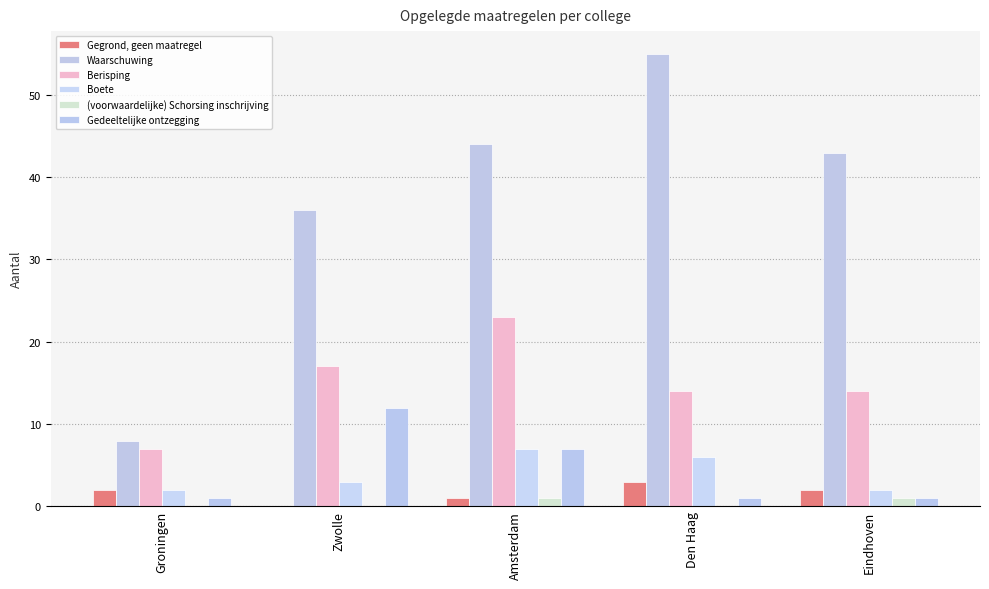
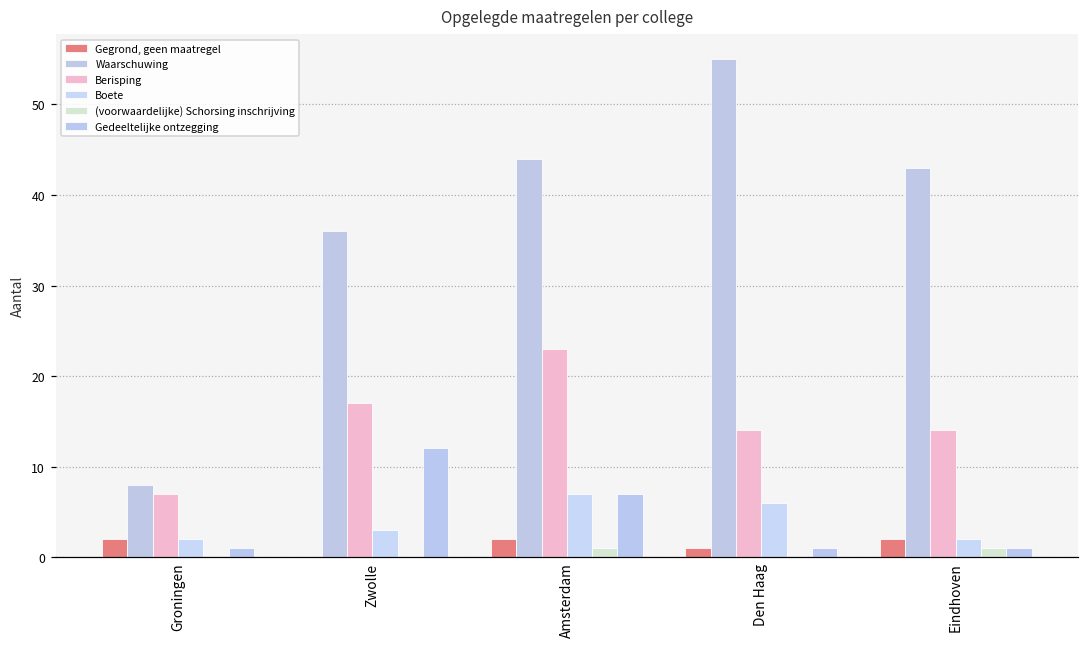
Gegrond, geen maatregel, Amsterdam: 1 -> 2
Gegrond, geen maatregel, Den Haag: 3 -> 1
